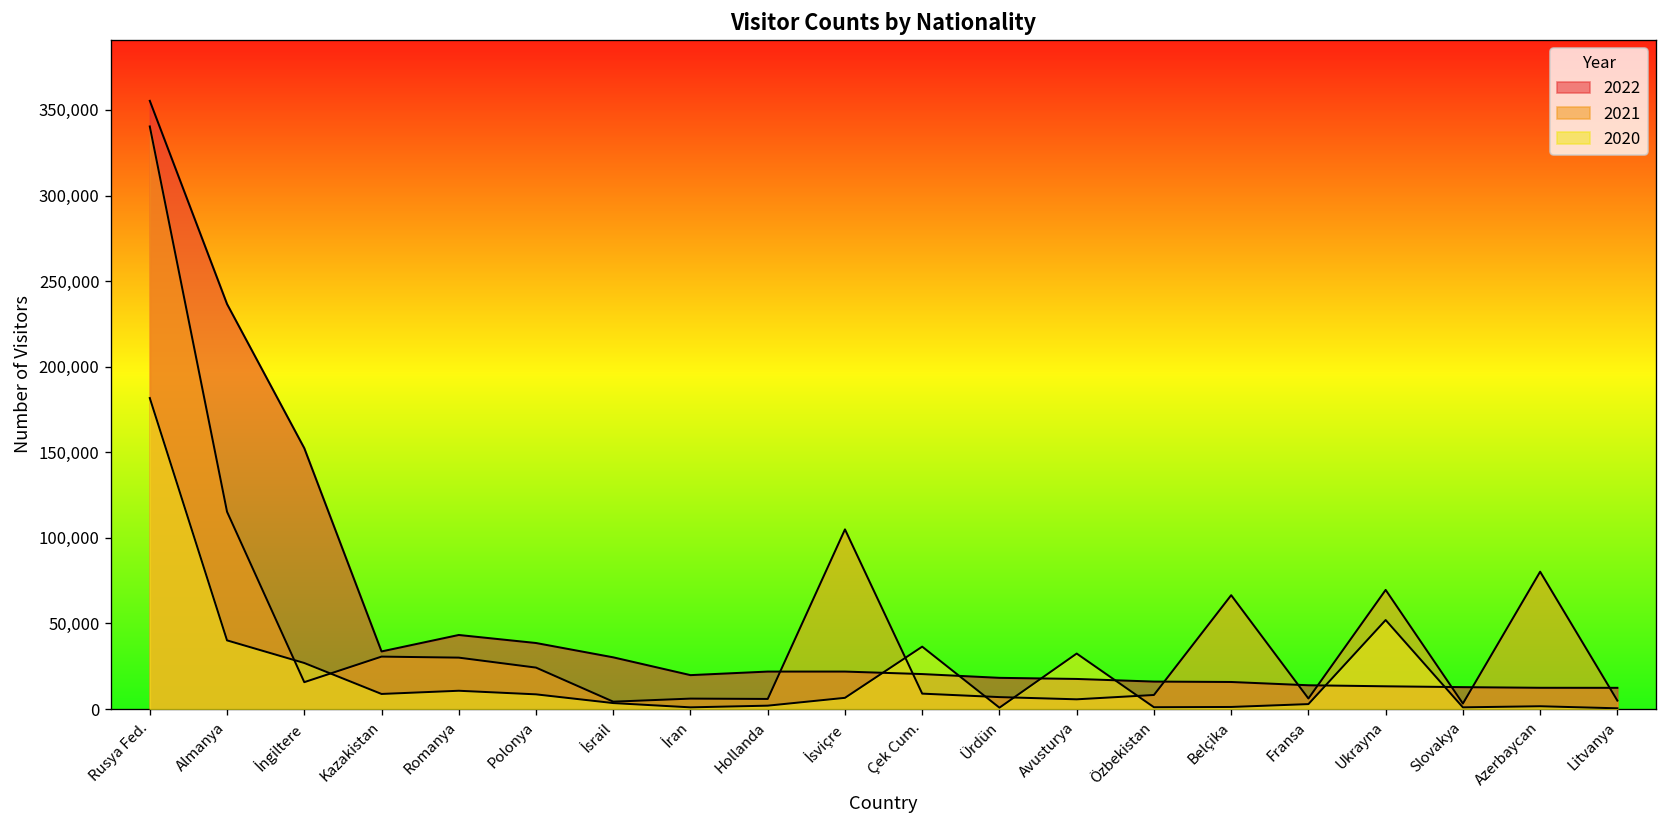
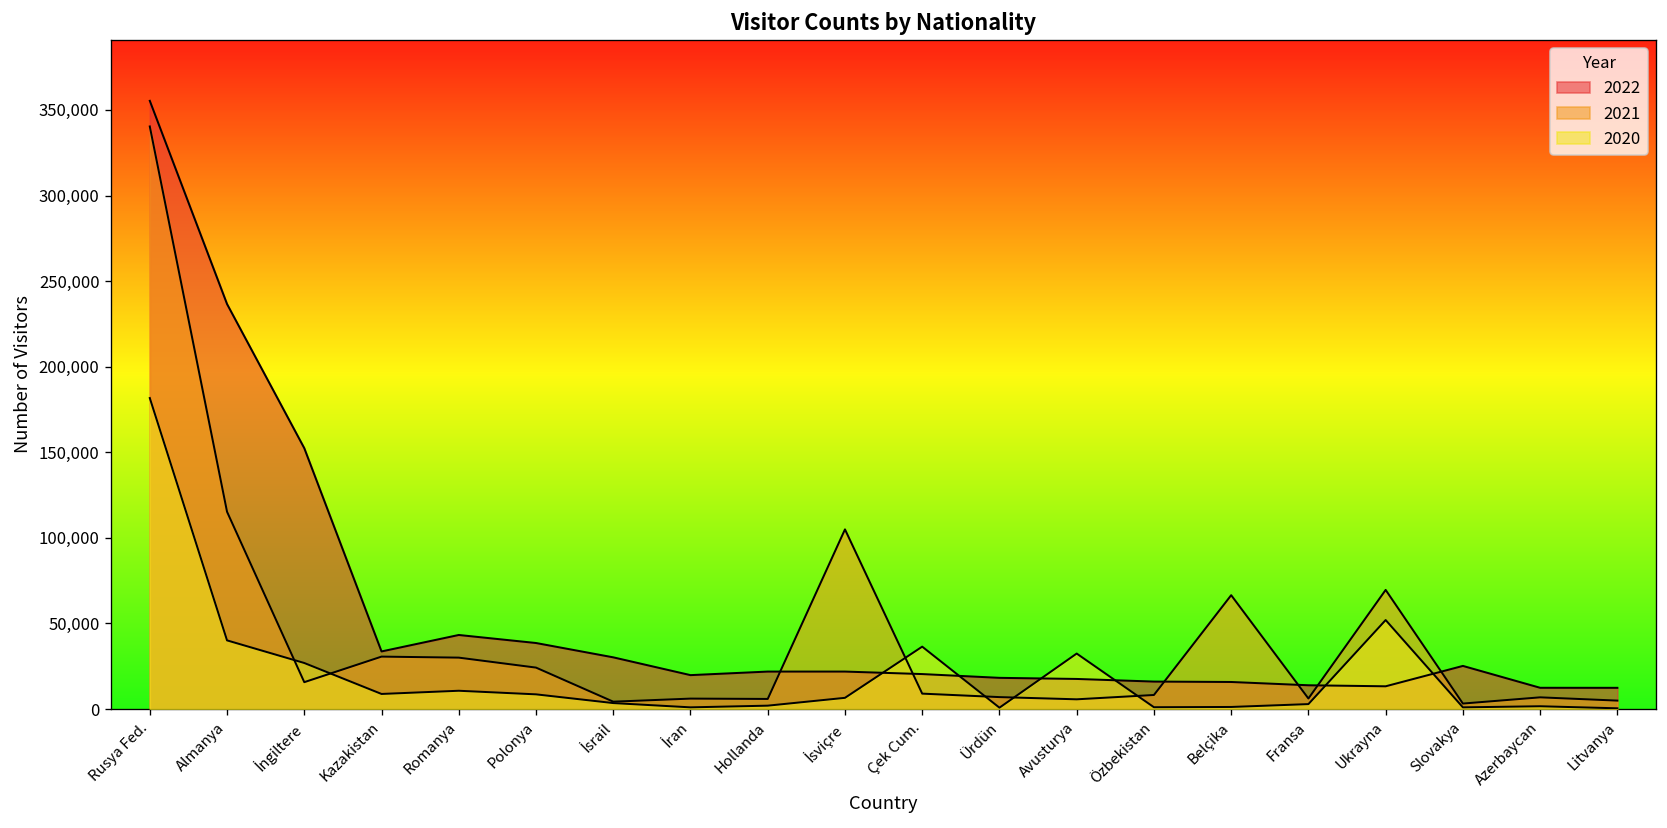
2022, Slovakya: 13,000 -> 25,000
2021, Azerbaycan: 80,000 -> 7,000
